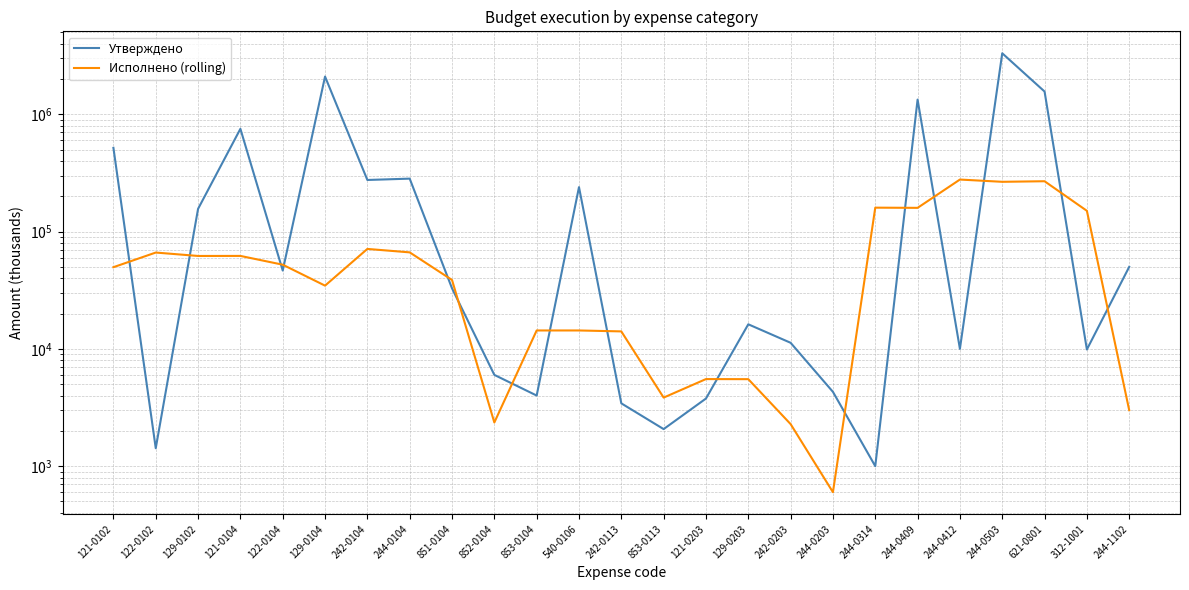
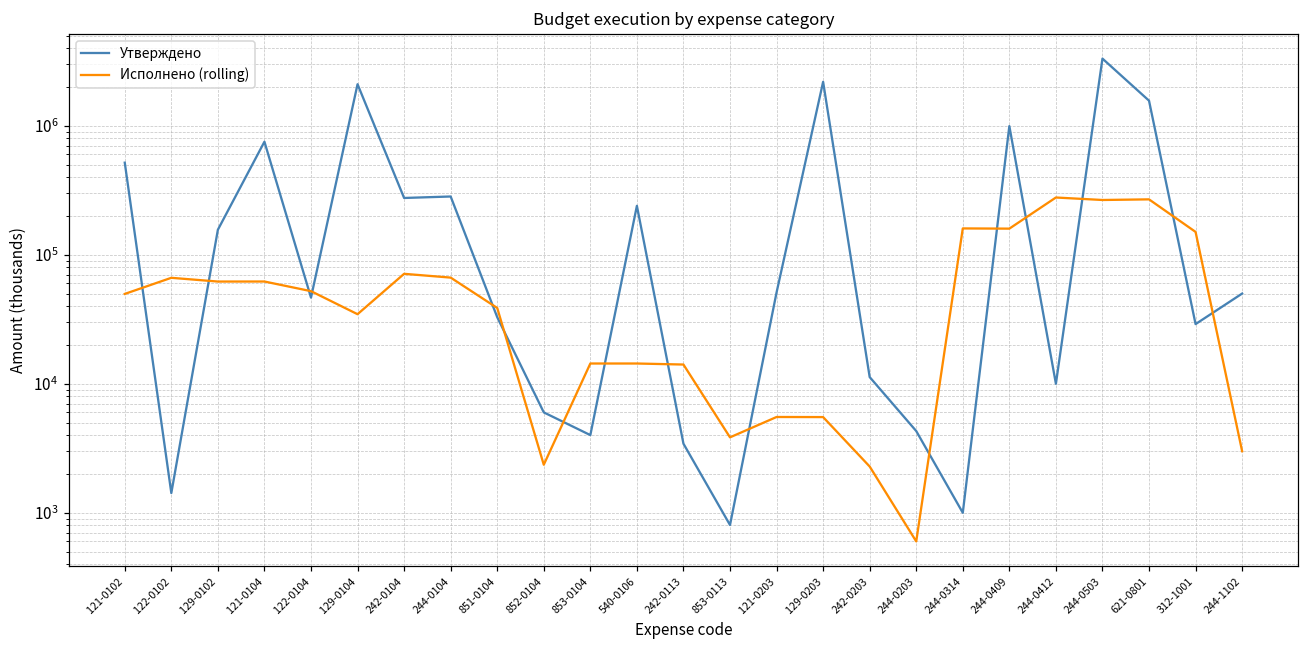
Утверждено, 853-0113: 2100 -> 800
Утверждено, 121-0203: 3800 -> 50000
Утверждено, 129-0203: 16000 -> 2200000
Утверждено, 244-0409: 1300000 -> 1000000
Утверждено, 312-1001: 10000 -> 29000
